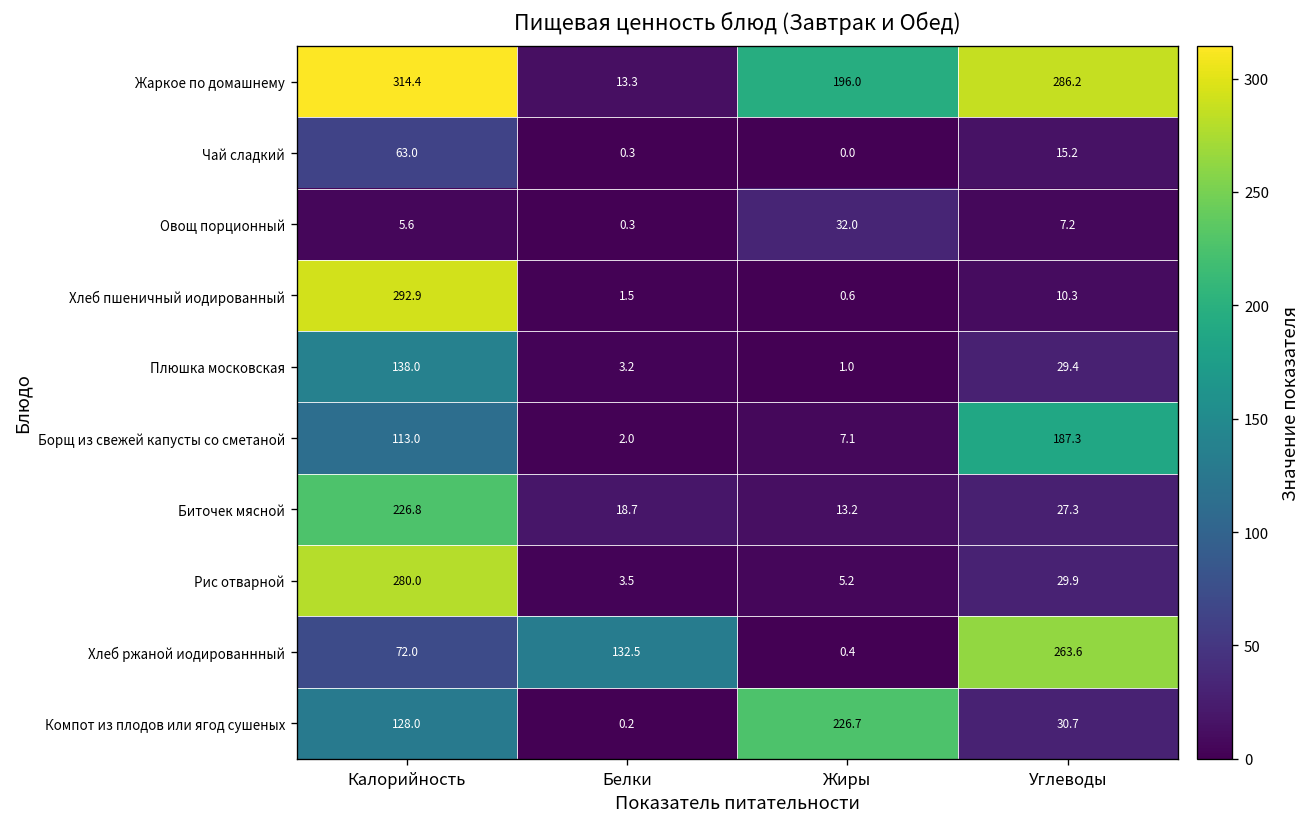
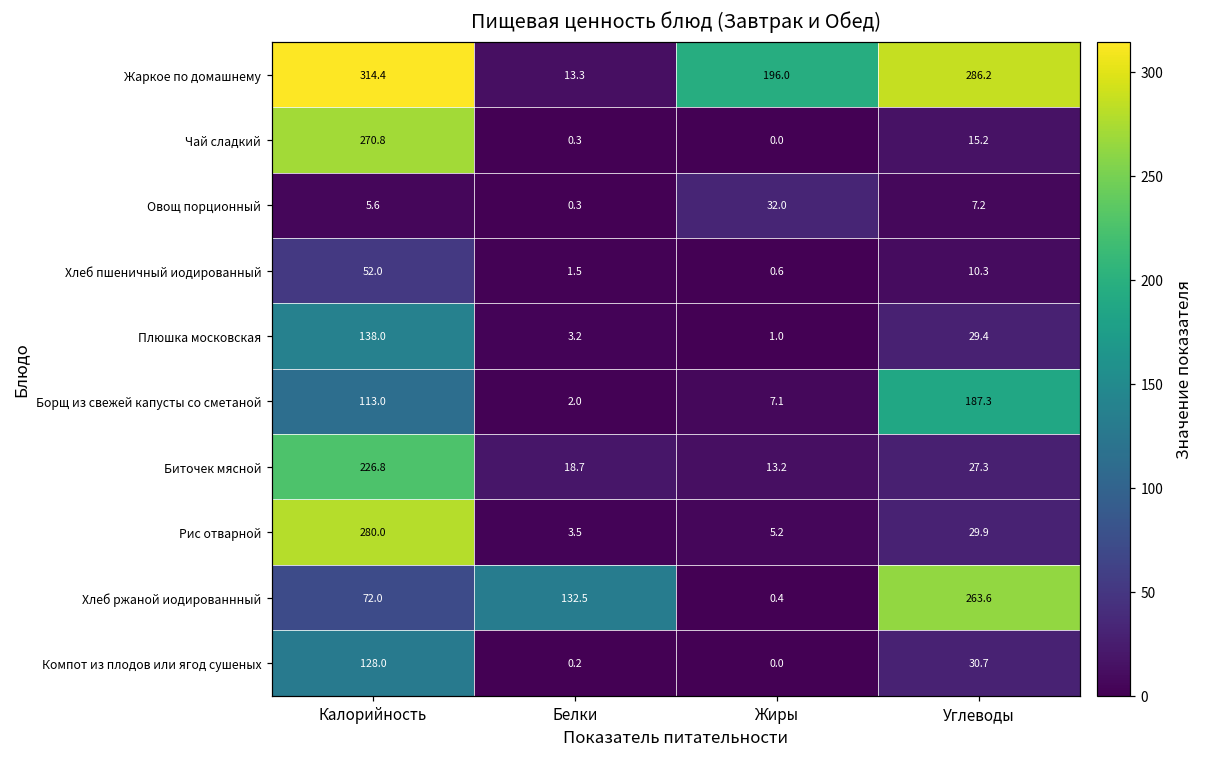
Чай сладкий, Калорийность: 63.0 -> 270.8
Хлеб пшеничный иодированный, Калорийность: 292.9 -> 52.0
Компот из плодов или ягод сушеных, Жиры: 226.7 -> 0.0
